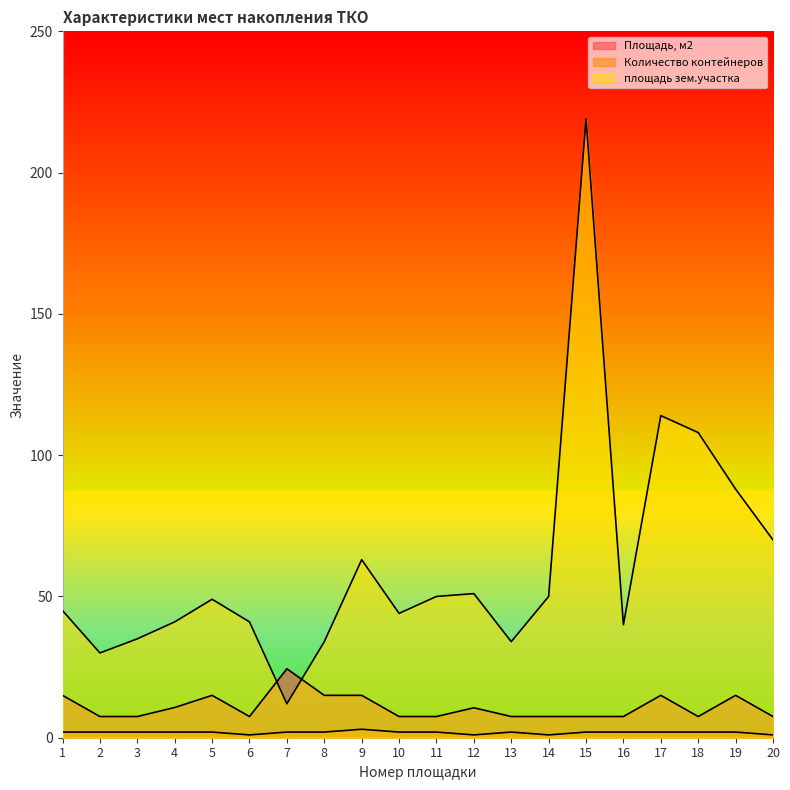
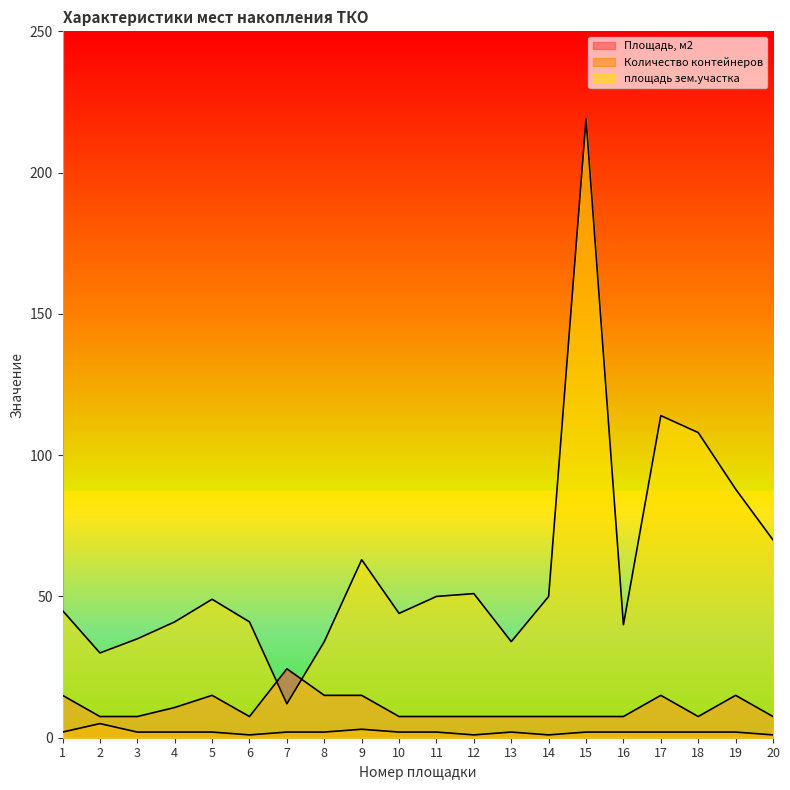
Количество контейнеров, 2: 2 -> 5
Площадь, м2, 12: 11 -> 8
